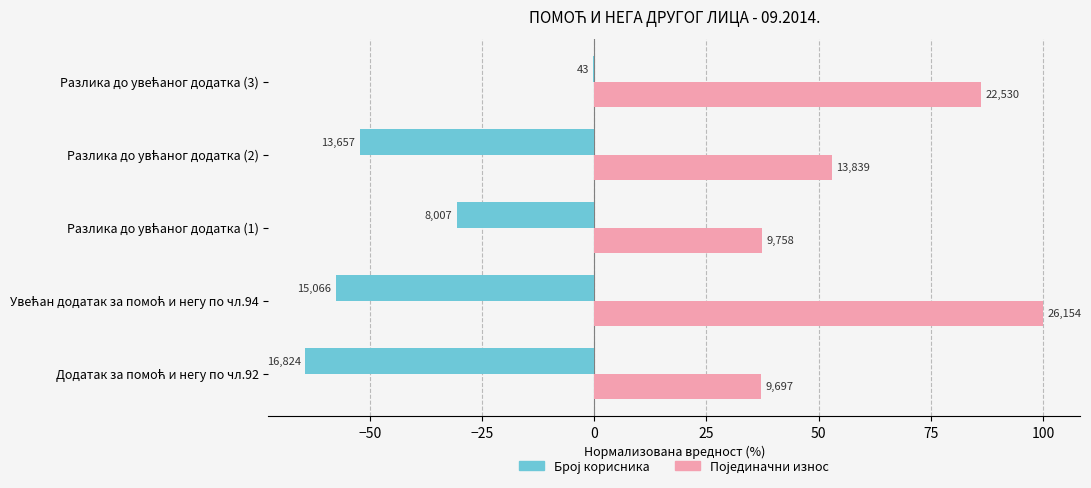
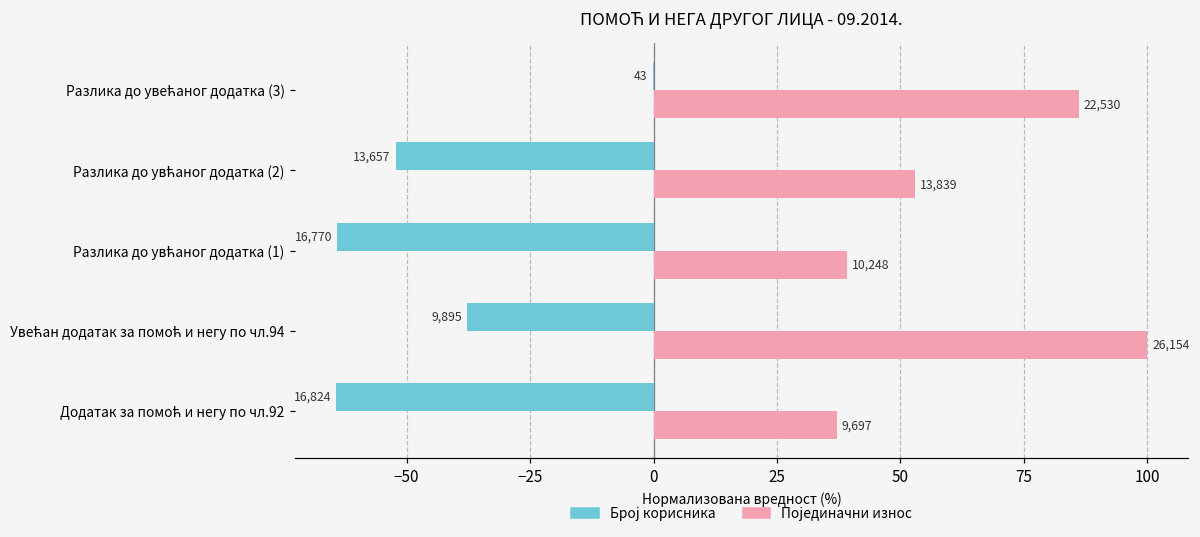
Број корисника, Разлика до увћаног додатка (1): 8,007 -> 16,770
Појединачни износ, Разлика до увћаног додатка (1): 9,758 -> 10,248
Број корисника, Увећан додатак за помоћ и негу по чл.94: 15,066 -> 9,895
